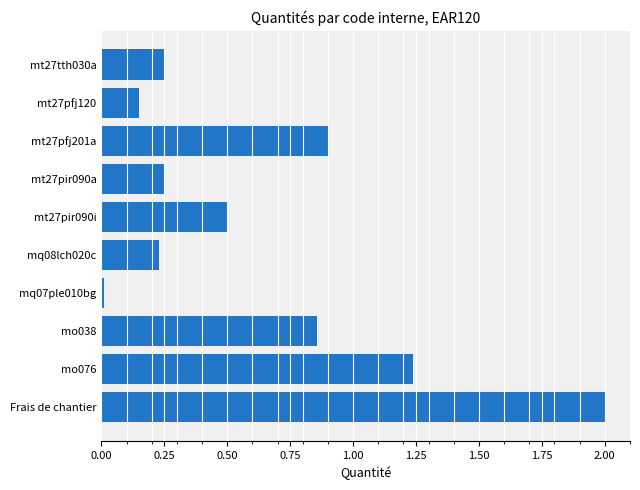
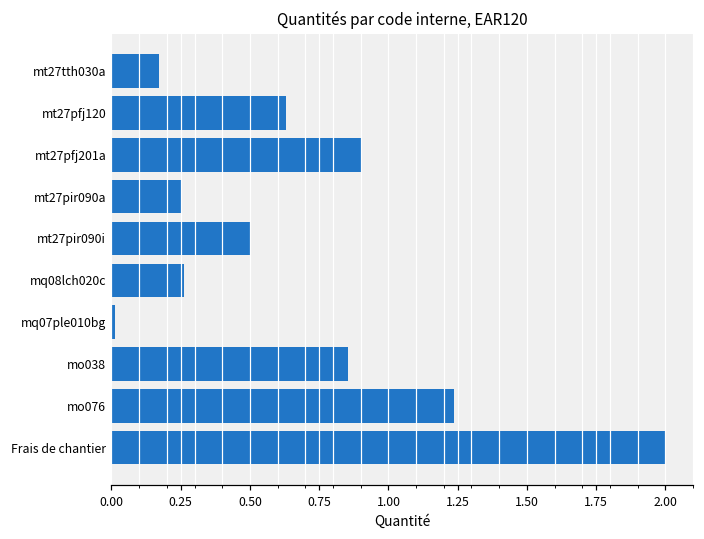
mt27tth030a: 0.25 -> 0.17
mt27pfj120: 0.15 -> 0.63
mq08lch020c: 0.23 -> 0.26
